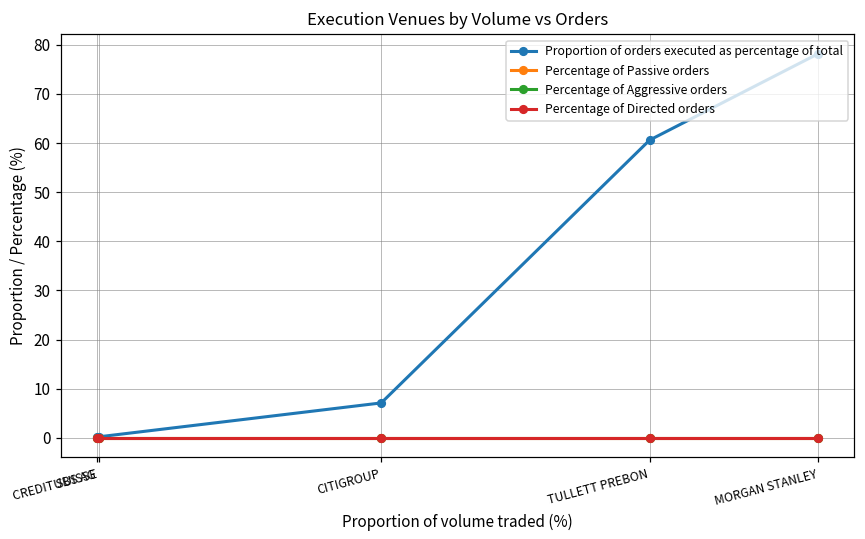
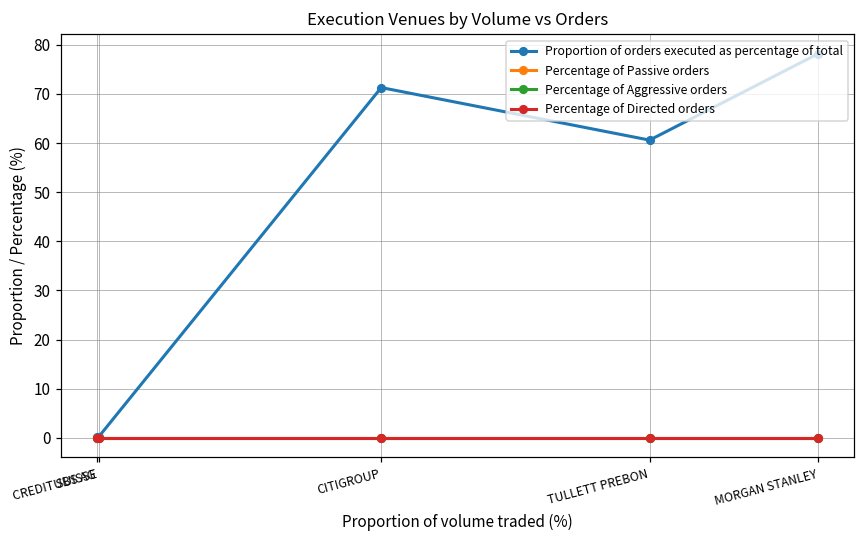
Proportion of orders executed as percentage of total, CITIGROUP: 7 -> 71
